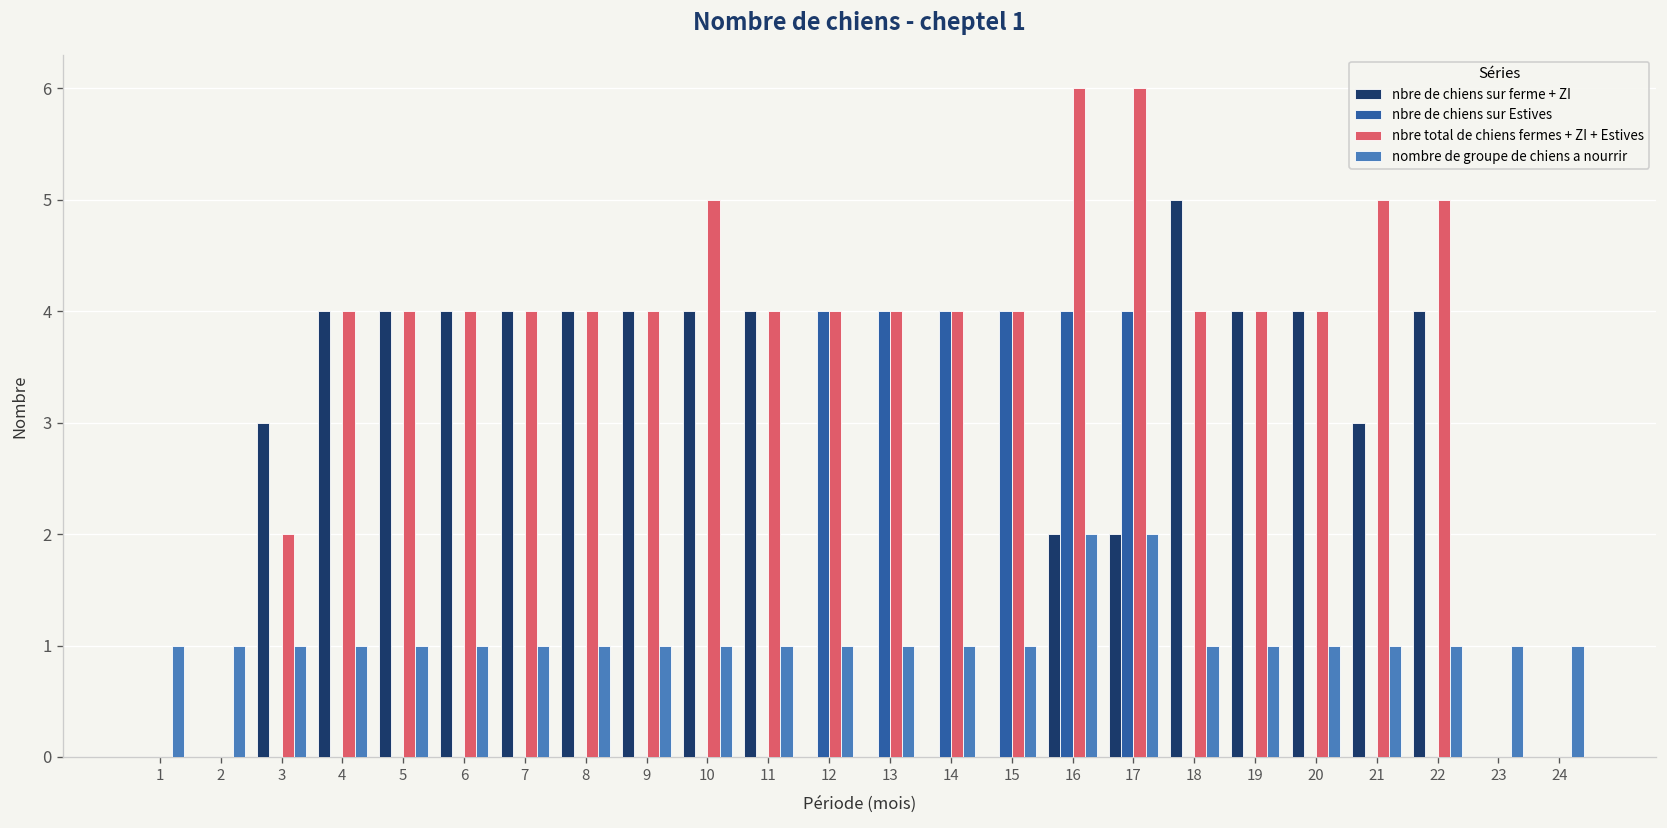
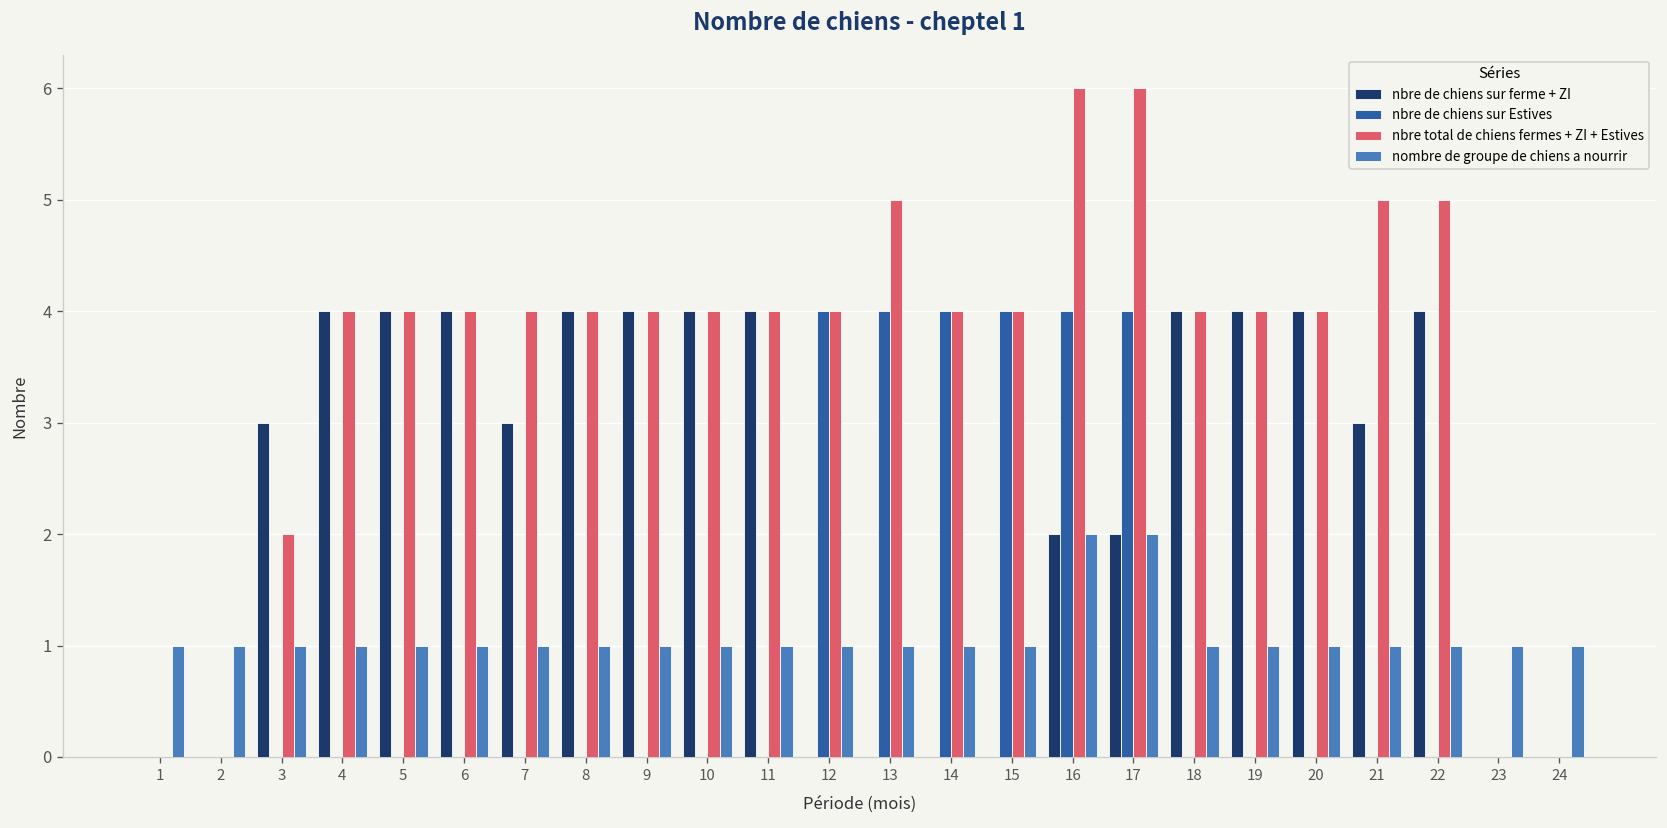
nbre de chiens sur ferme + ZI, 7: 4 -> 3
nbre total de chiens fermes + ZI + Estives, 10: 5 -> 4
nbre total de chiens fermes + ZI + Estives, 13: 4 -> 5
nbre de chiens sur ferme + ZI, 18: 5 -> 4
